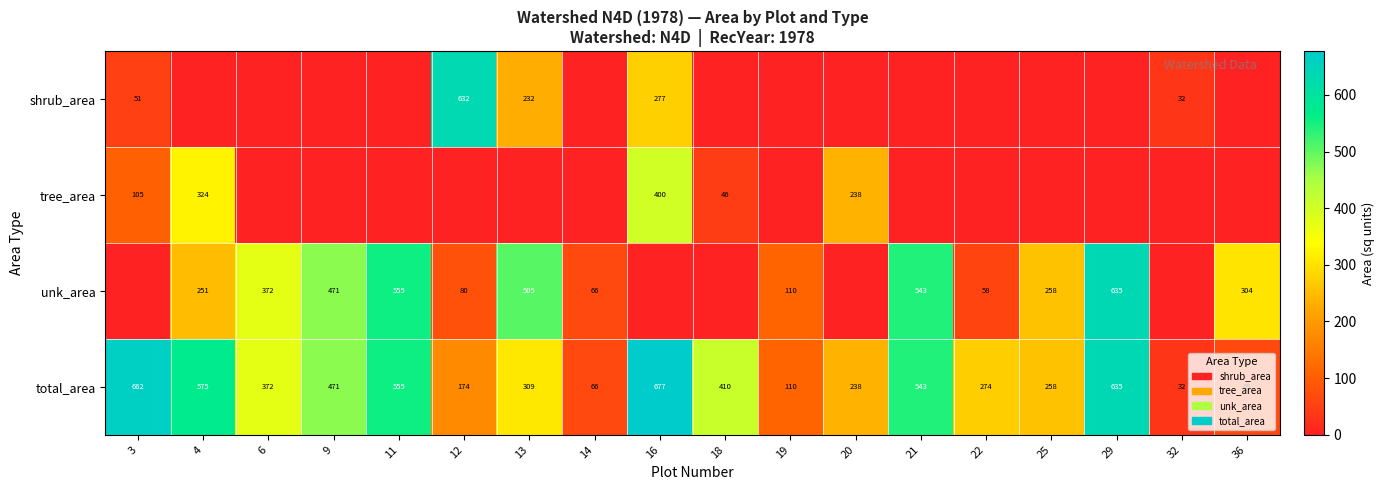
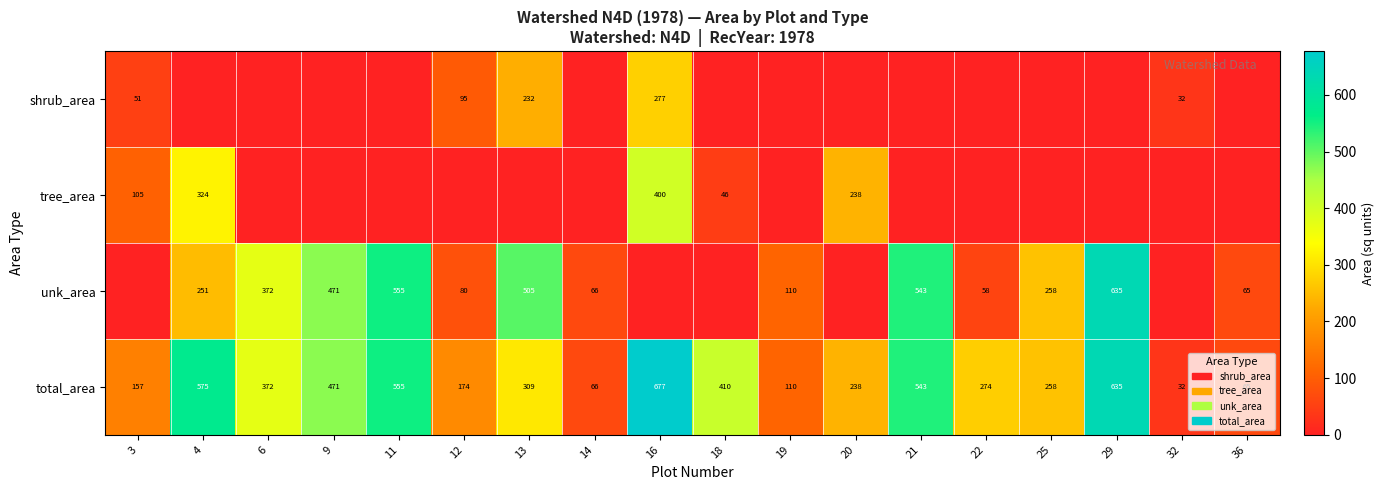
shrub_area, 12: 632 -> 95
unk_area, 36: 304 -> 65
total_area, 3: 662 -> 157
